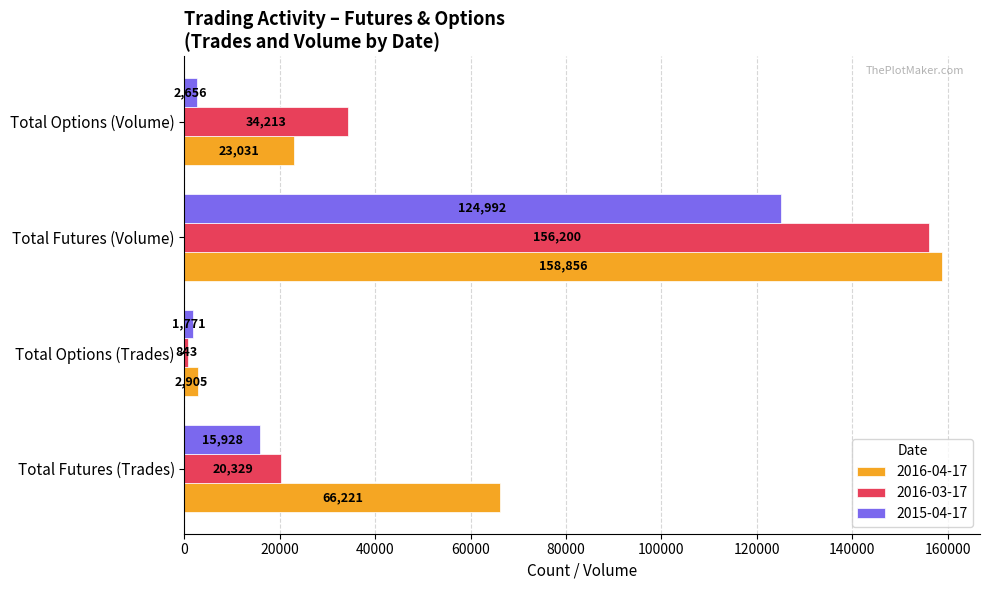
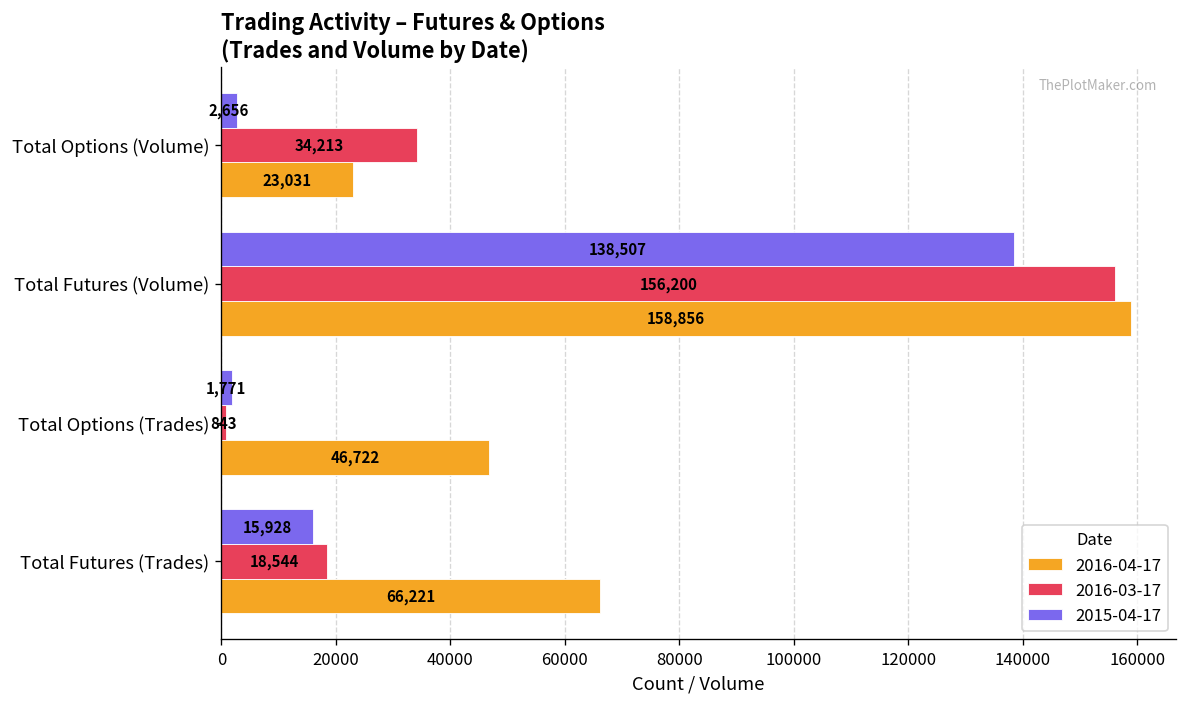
2015-04-17, Total Futures (Volume): 124,992 -> 138,507
2016-04-17, Total Options (Trades): 2,905 -> 46,722
2016-03-17, Total Futures (Trades): 20,329 -> 18,544
